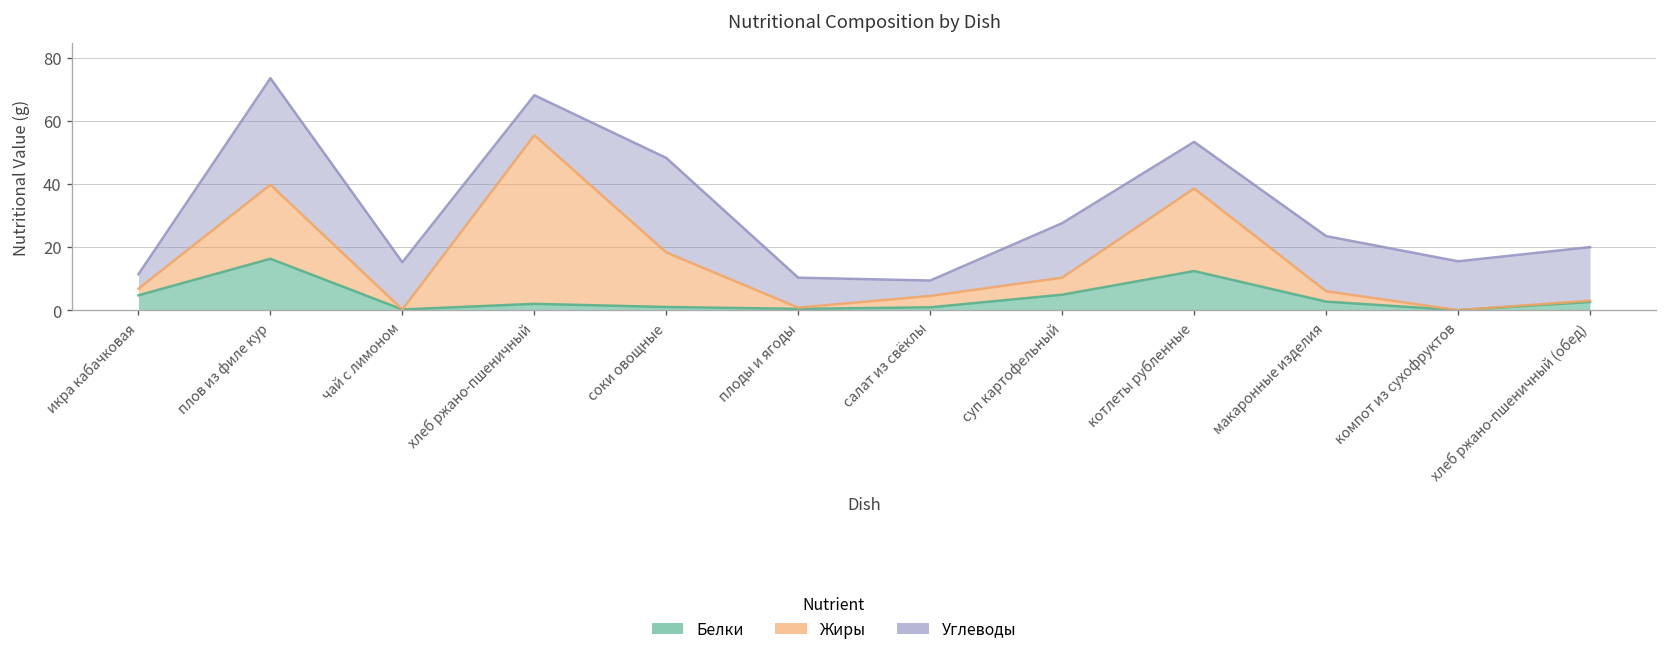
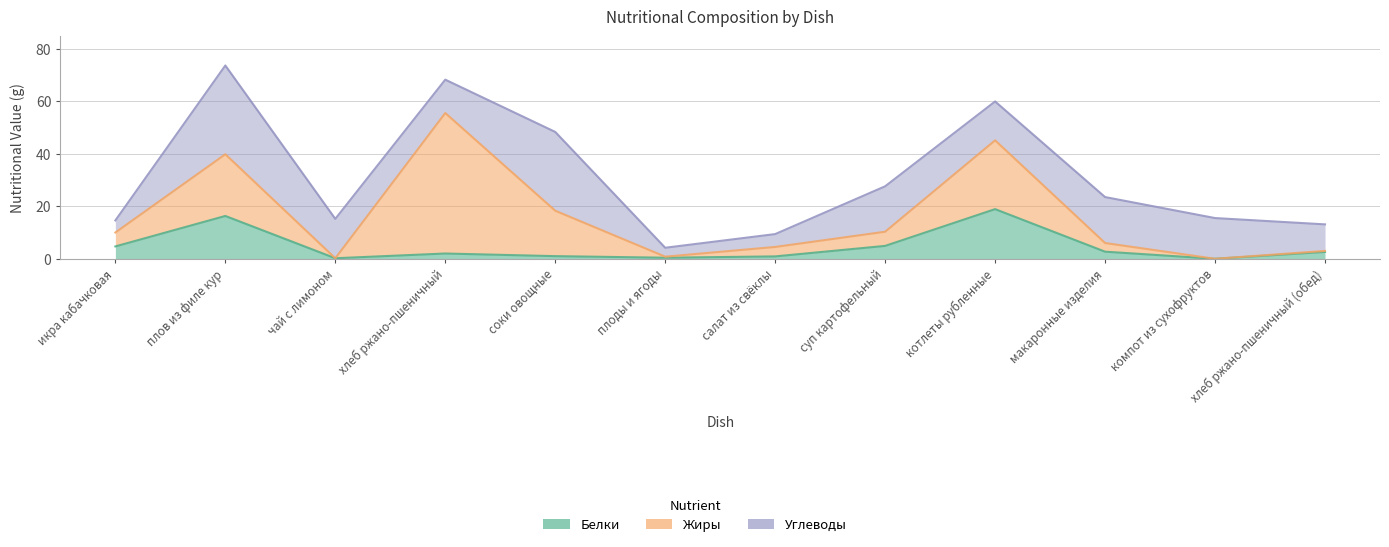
Жиры, икра кабачковая: 2 -> 5
Углеводы, плоды и ягоды: 10 -> 3
Белки, котлеты рубленные: 12 -> 19
Углеводы, хлеб ржано-пшеничный (обед): 17 -> 10
